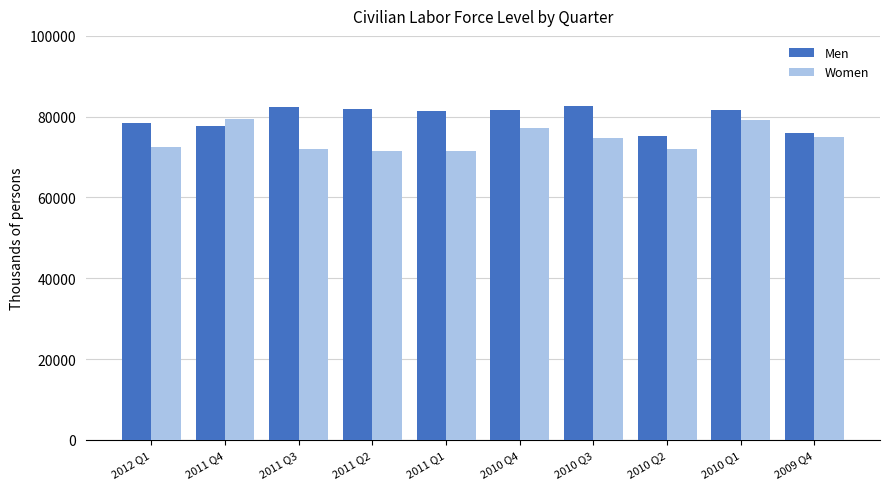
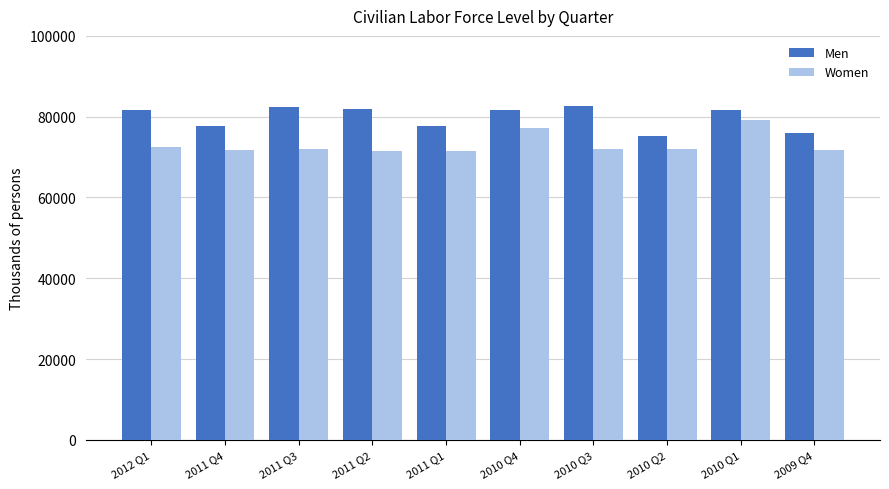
Men, 2012 Q1: 78000 -> 82000
Women, 2011 Q4: 80000 -> 72000
Men, 2011 Q1: 81000 -> 78000
Women, 2010 Q3: 75000 -> 72000
Women, 2009 Q4: 75000 -> 72000
